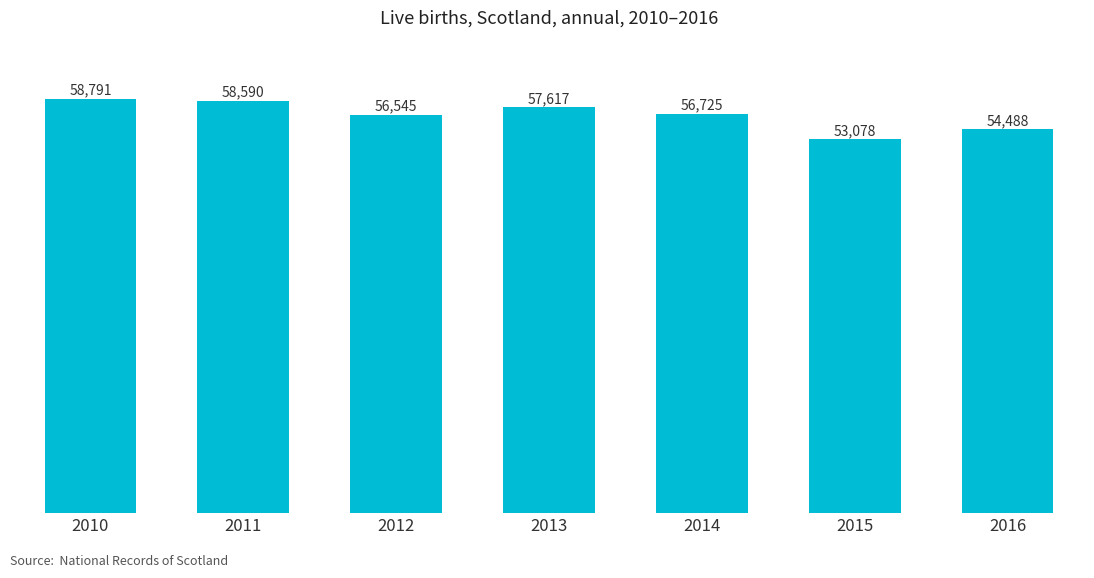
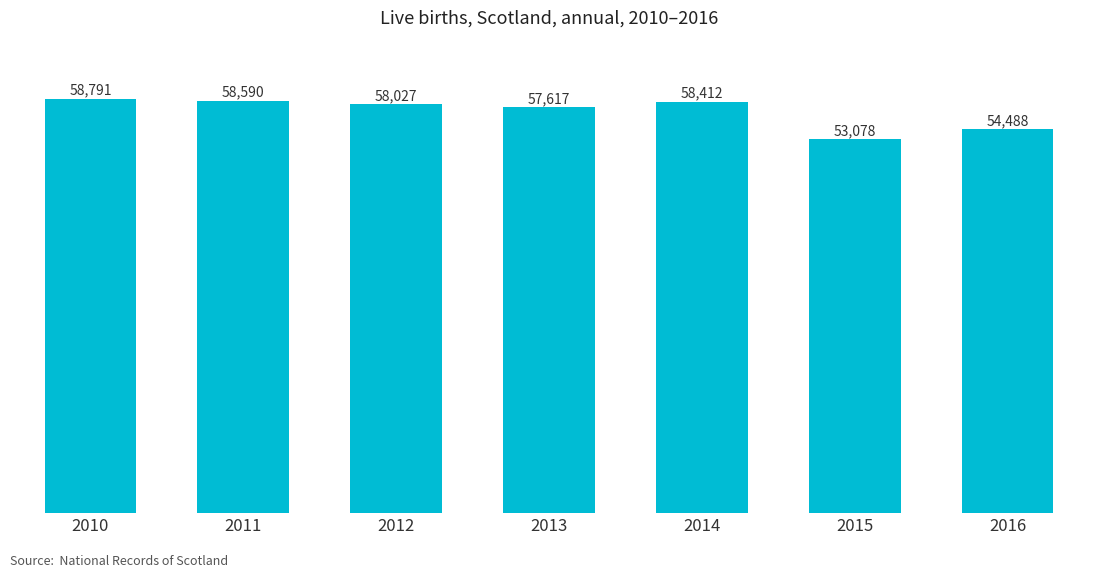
2012: 56,545 -> 58,027
2014: 56,725 -> 58,412
